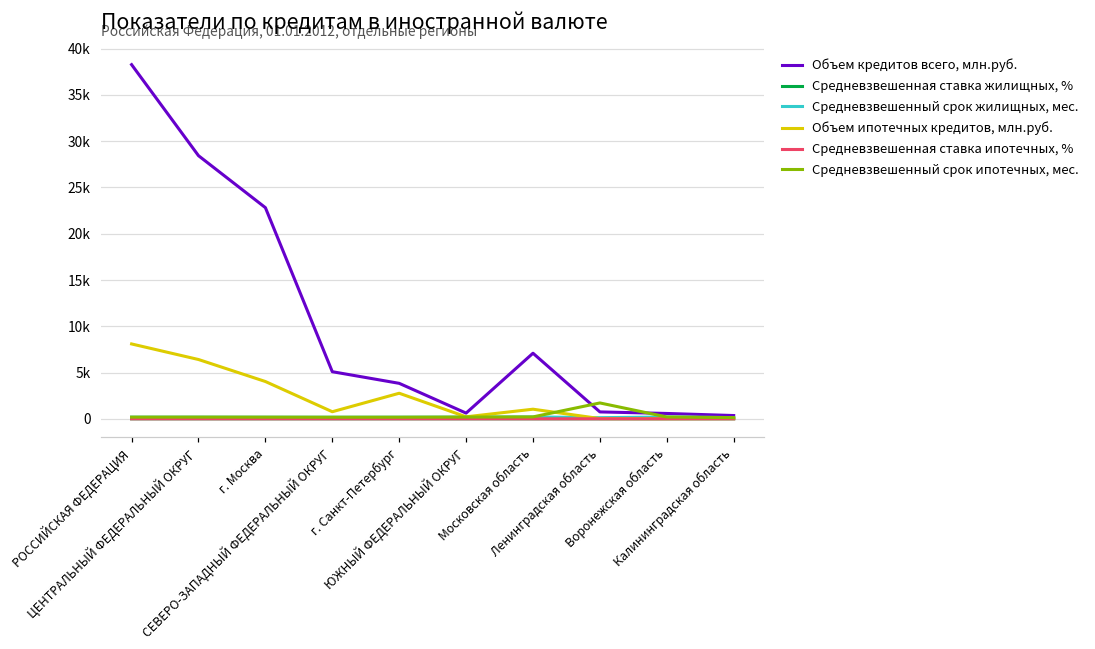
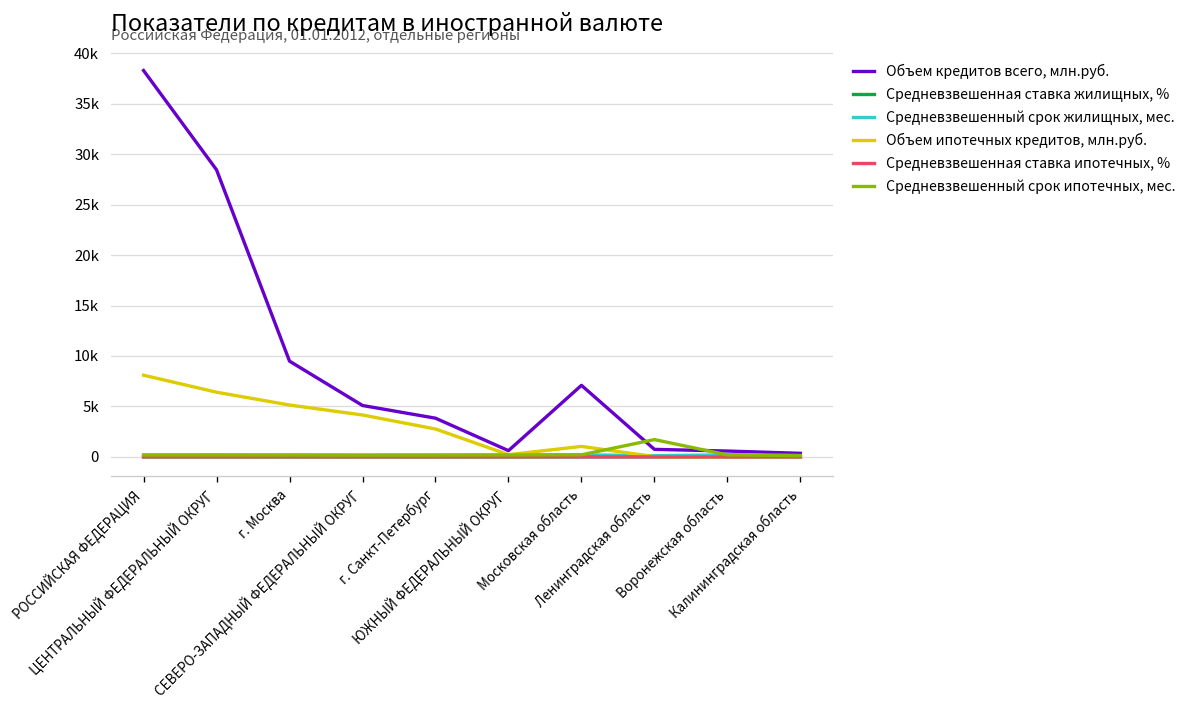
Объем кредитов всего, млн.руб., г. Москва: 23000 -> 9000
Объем ипотечных кредитов, млн.руб., г. Москва: 4000 -> 5000
Объем ипотечных кредитов, млн.руб., СЕВЕРО-ЗАПАДНЫЙ ФЕДЕРАЛЬНЫЙ ОКРУГ: 1000 -> 4000
